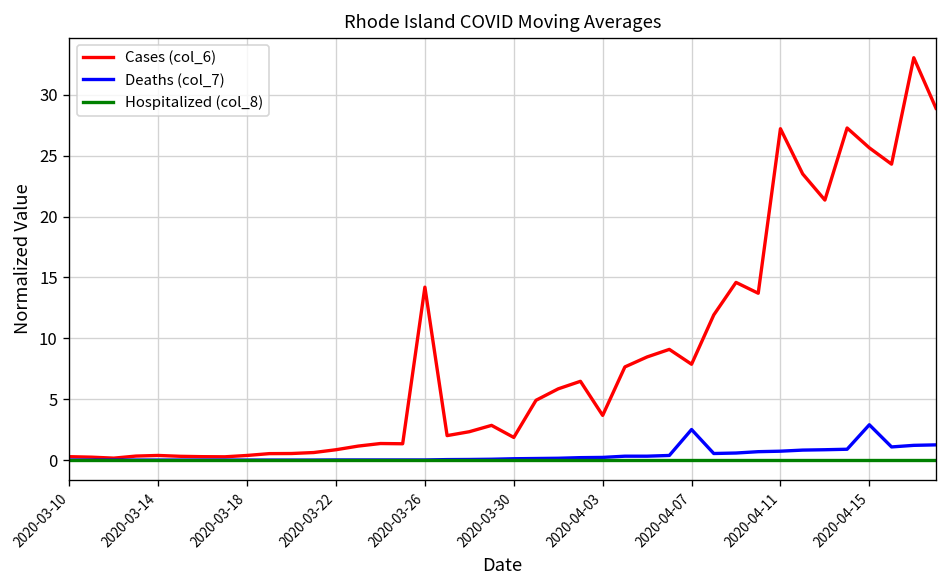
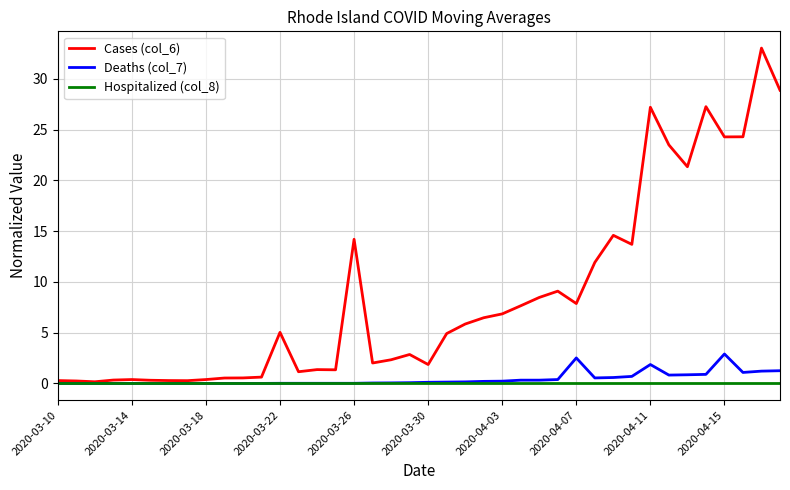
Cases (col_6), 2020-03-22: 0.9 -> 5.0
Cases (col_6), 2020-04-03: 3.7 -> 6.9
Deaths (col_7), 2020-04-11: 0.7 -> 1.9
Cases (col_6), 2020-04-15: 25.6 -> 24.3
